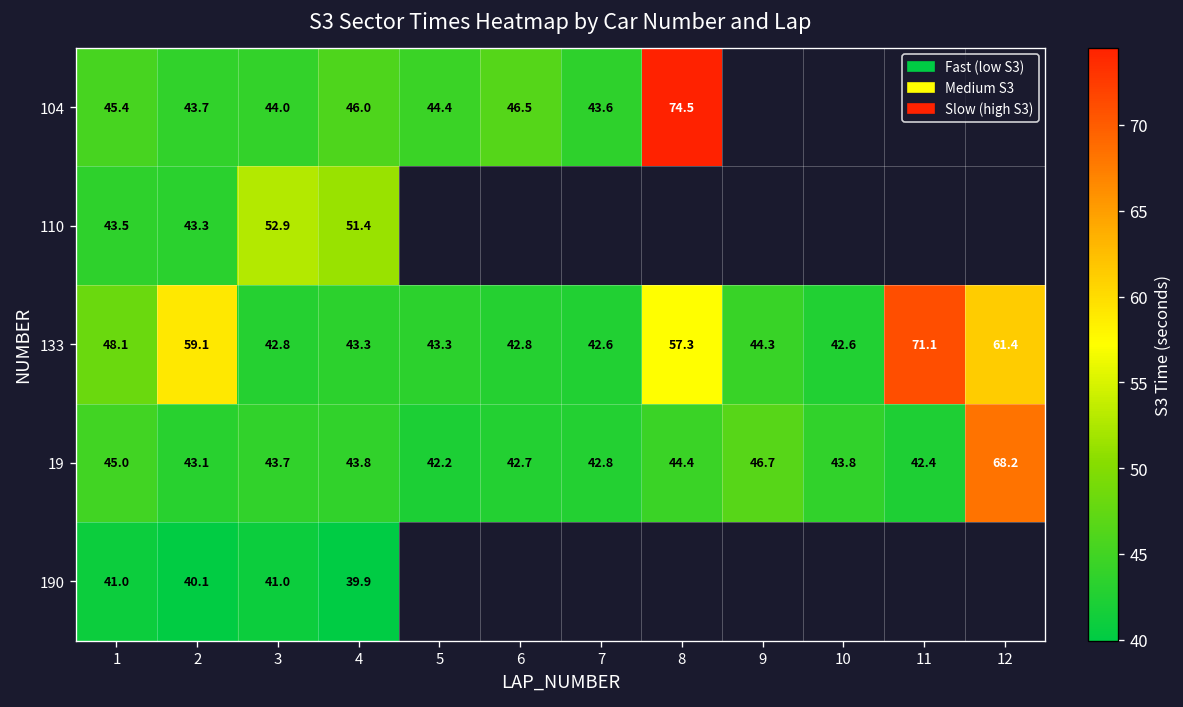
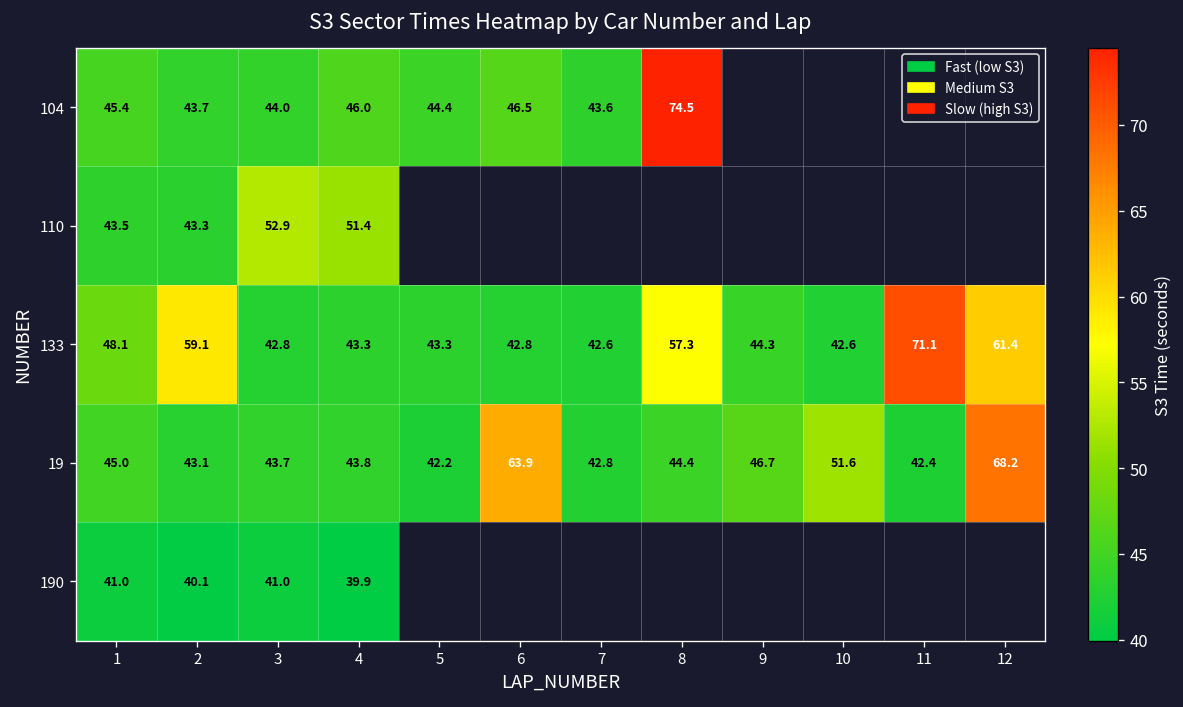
19, 6: 42.7 -> 63.9
19, 10: 43.8 -> 51.6
